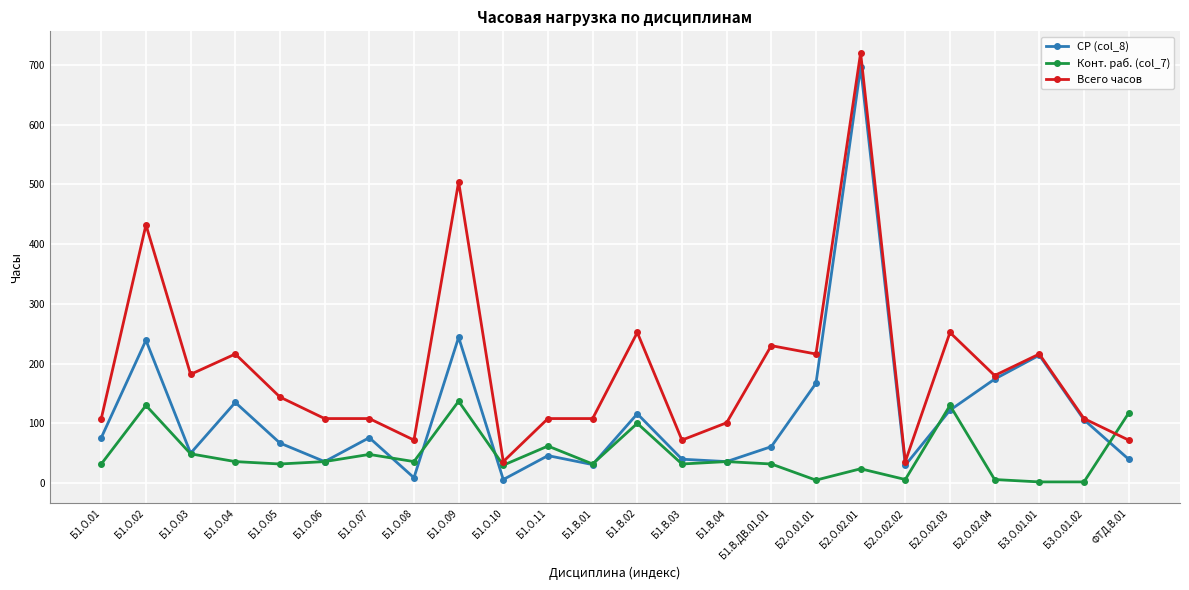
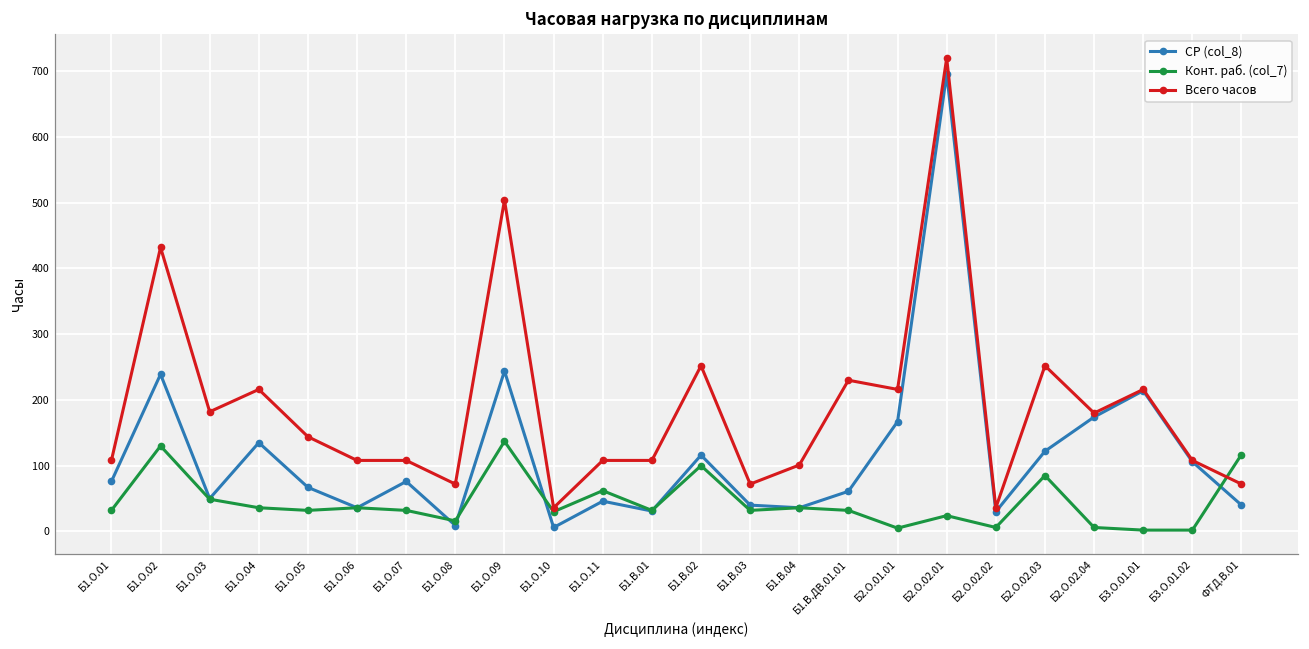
Конт. раб. (col_7), Б1.О.07: 50 -> 30
Конт. раб. (col_7), Б1.О.08: 40 -> 20
Конт. раб. (col_7), Б2.О.02.03: 130 -> 90
